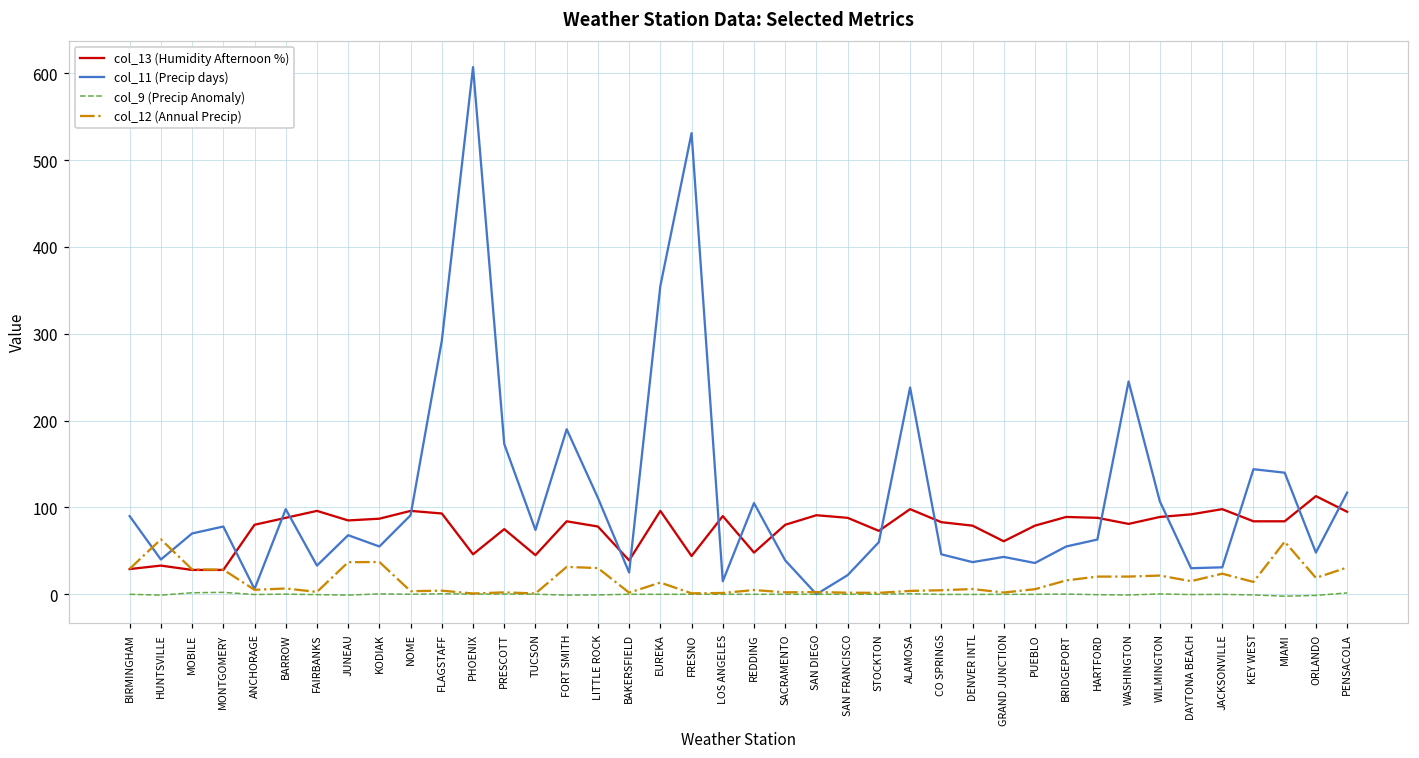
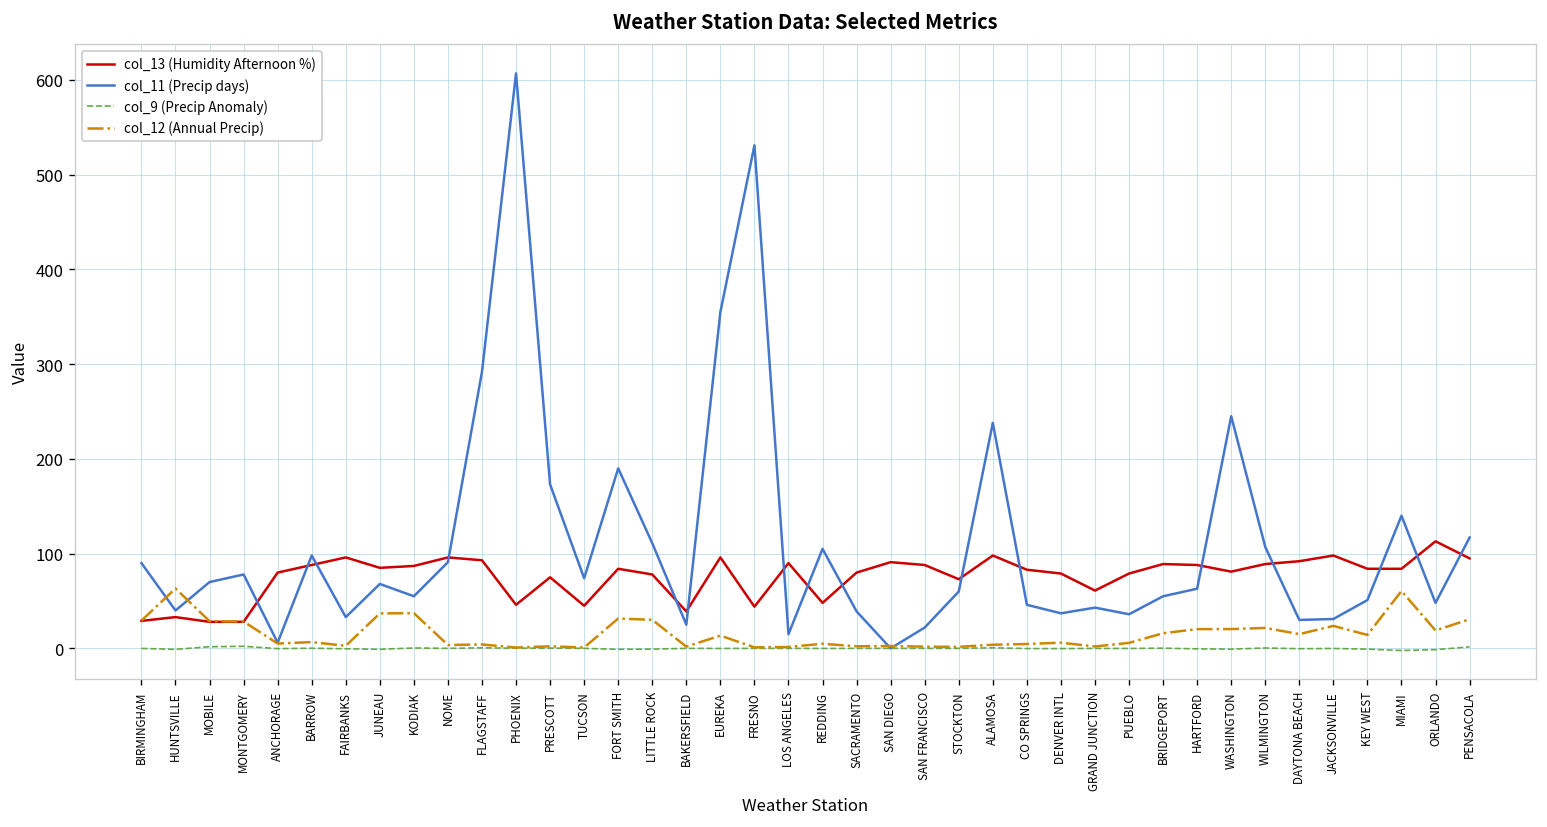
col_11 (Precip days), KEY WEST: 140 -> 50
